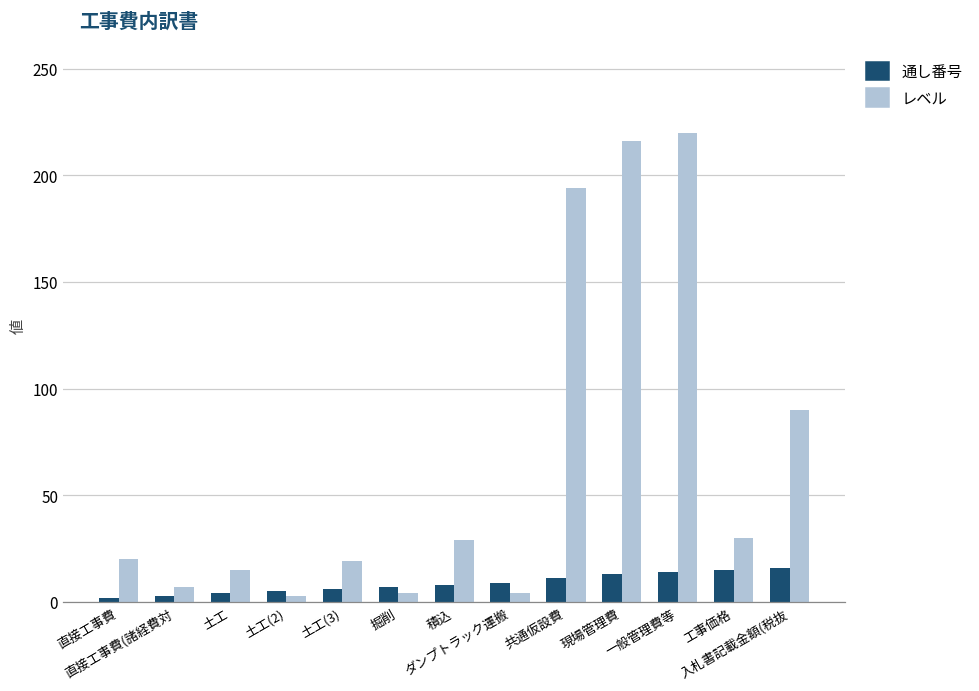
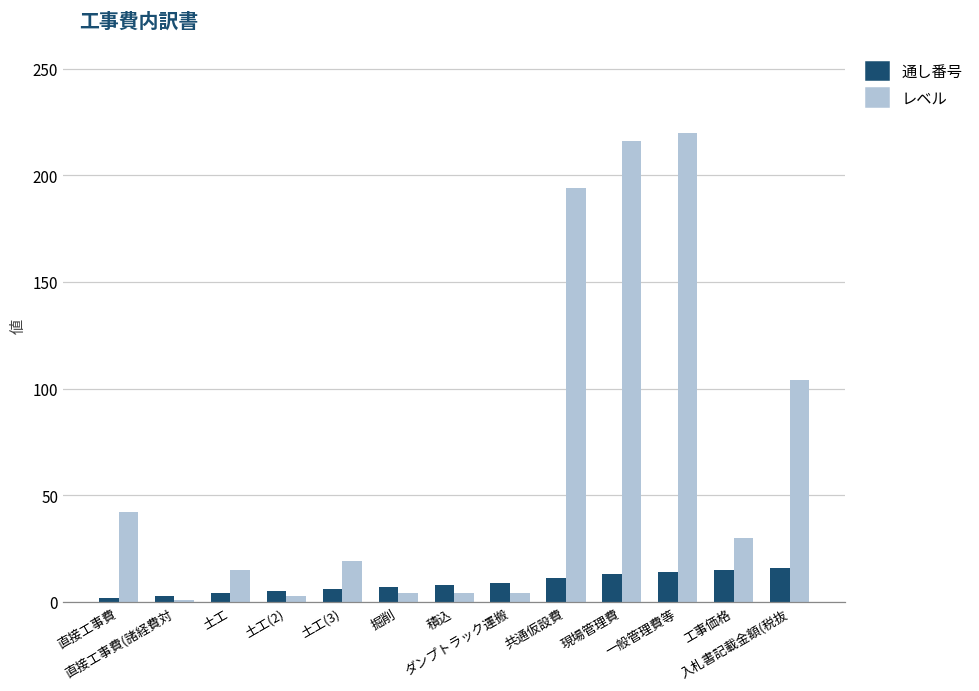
レベル, 直接工事費: 20 -> 42
レベル, 直接工事費(諸経費対: 7 -> 1
レベル, 積込: 29 -> 4
レベル, 入札書記載金額(税抜: 90 -> 104
